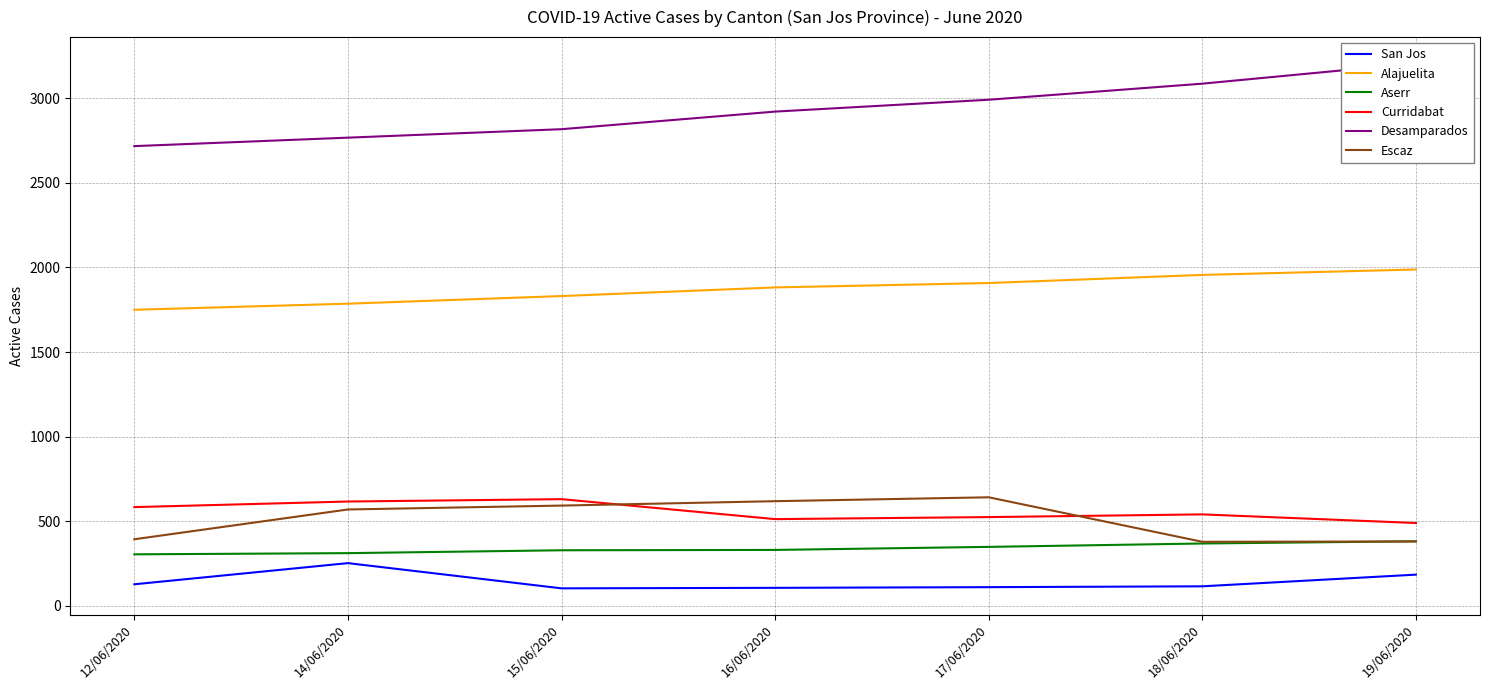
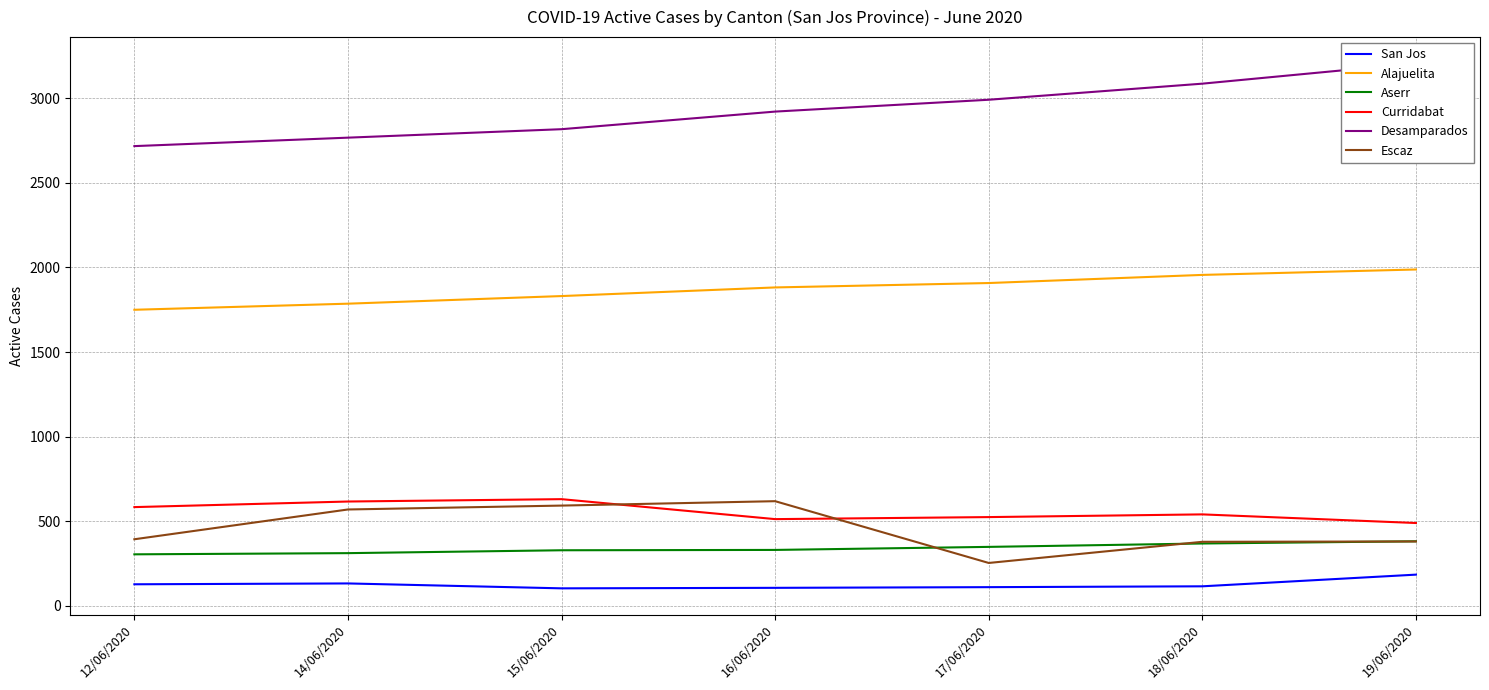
San Jos, 14/06/2020: 250 -> 130
Escaz, 17/06/2020: 640 -> 250
